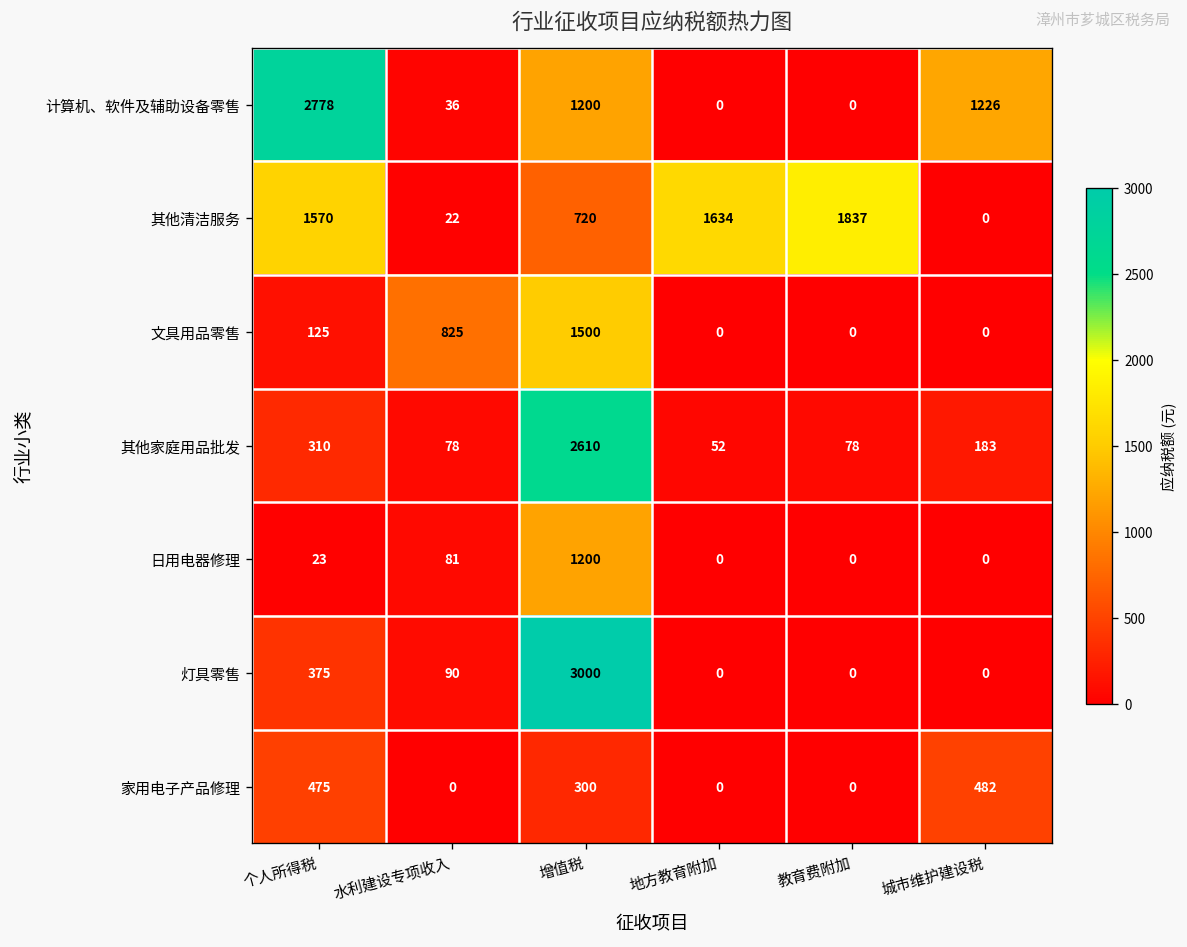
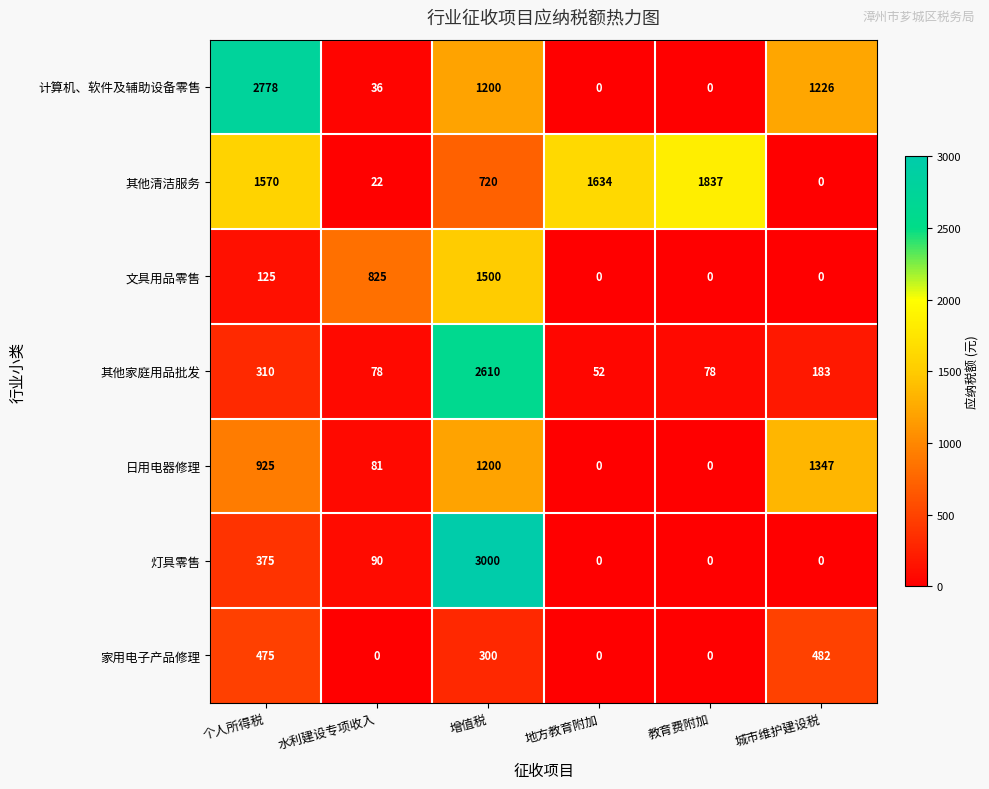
日用电器修理, 个人所得税: 23 -> 925
日用电器修理, 城市维护建设税: 0 -> 1347
